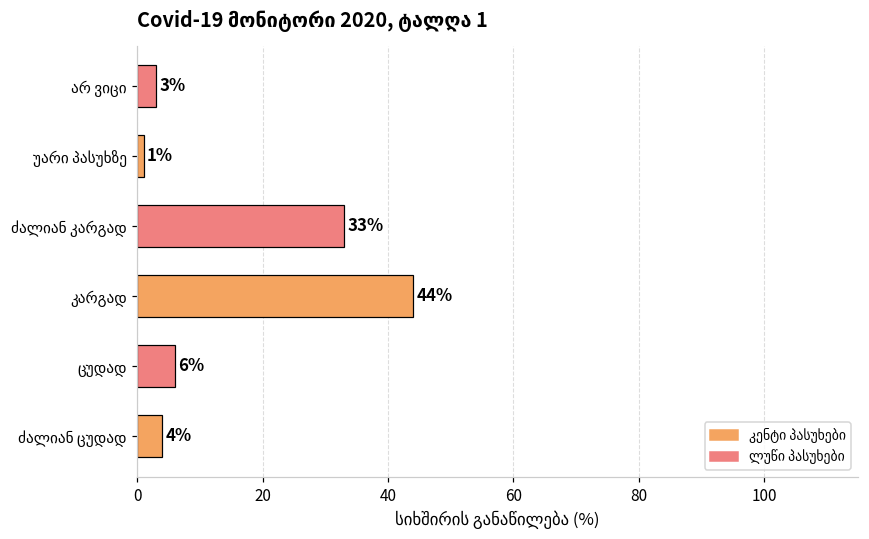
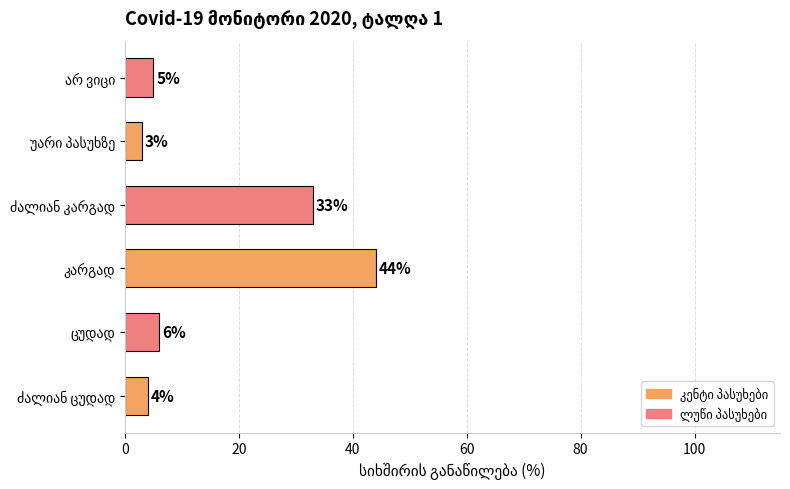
არ ვიცი: 3% -> 5%
უარი პასუხზე: 1% -> 3%
